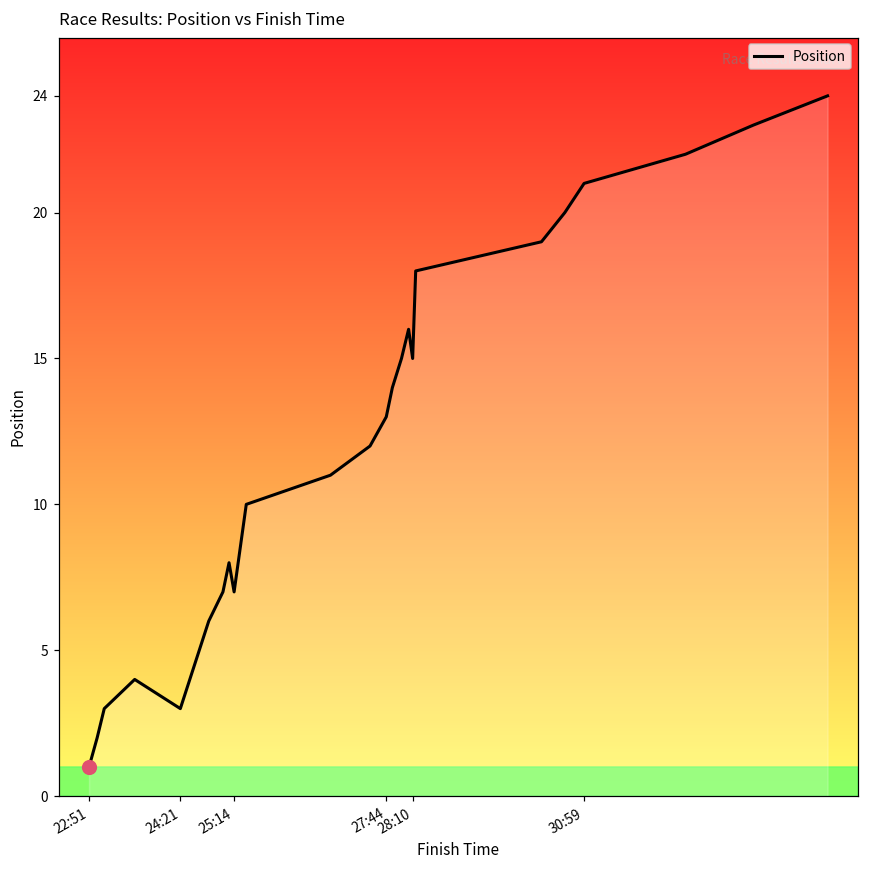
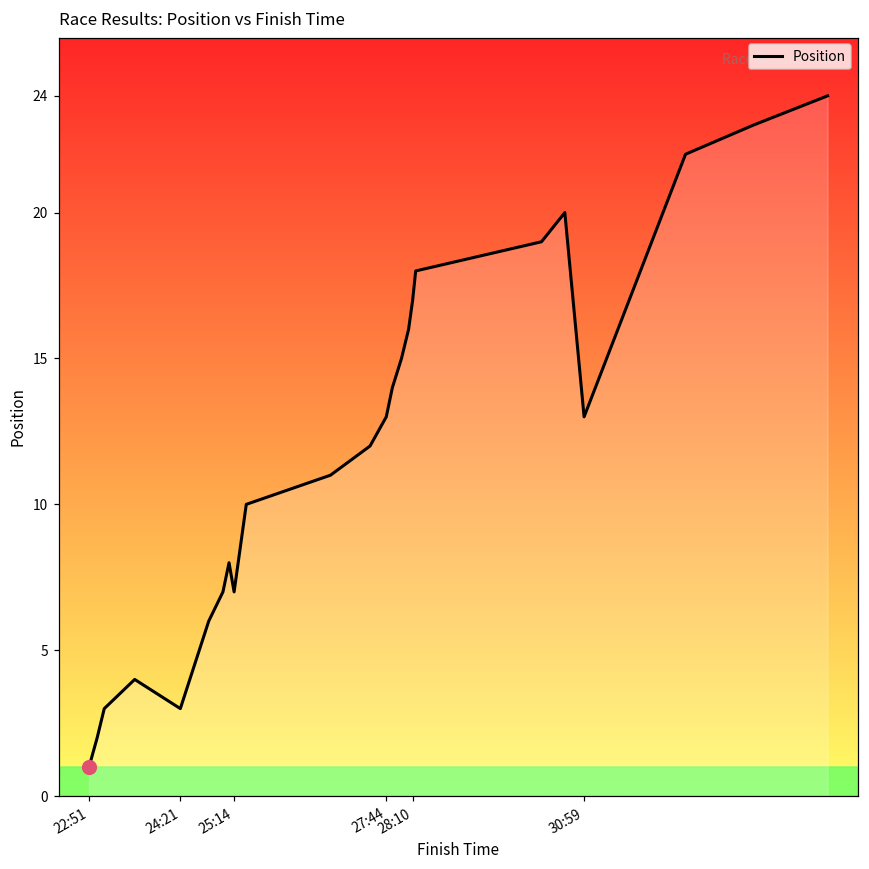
Position, 28:10: 15 -> 17
Position, 30:59: 21 -> 13
